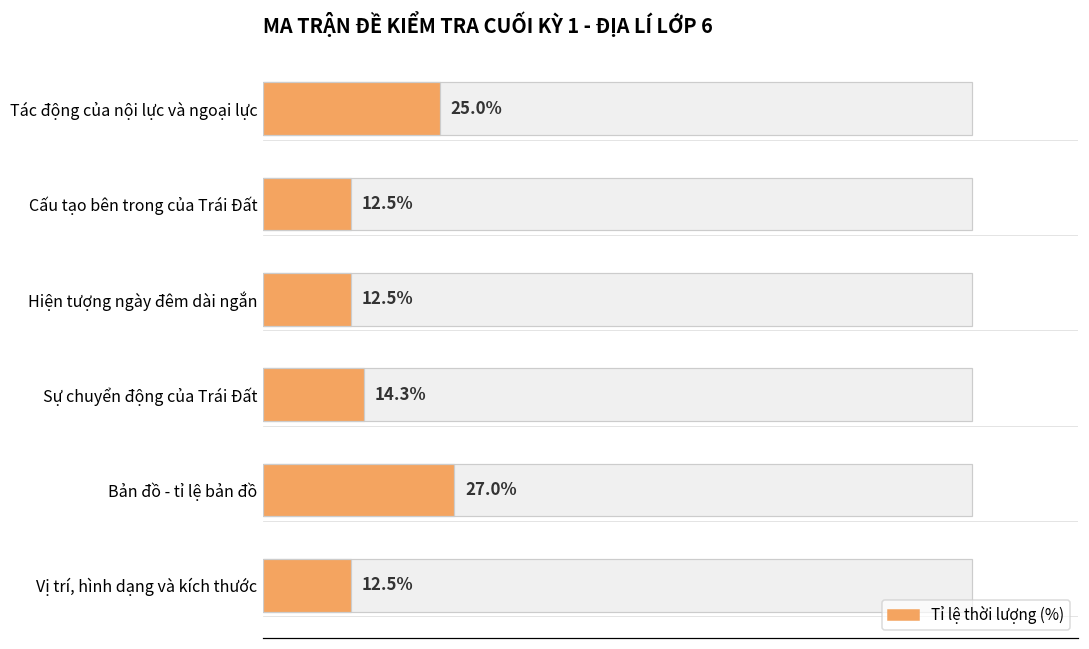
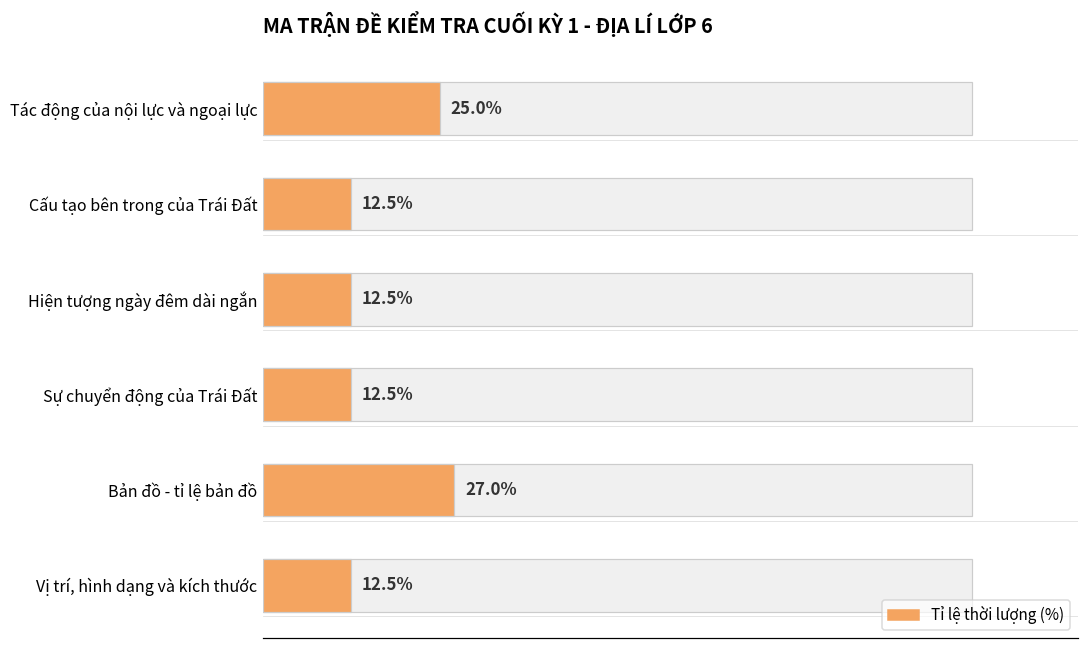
Tỉ lệ thời lượng (%), Sự chuyển động của Trái Đất: 14.3% -> 12.5%
